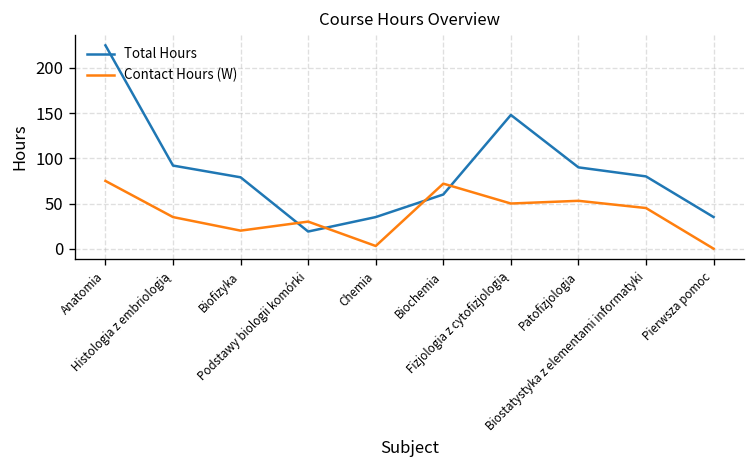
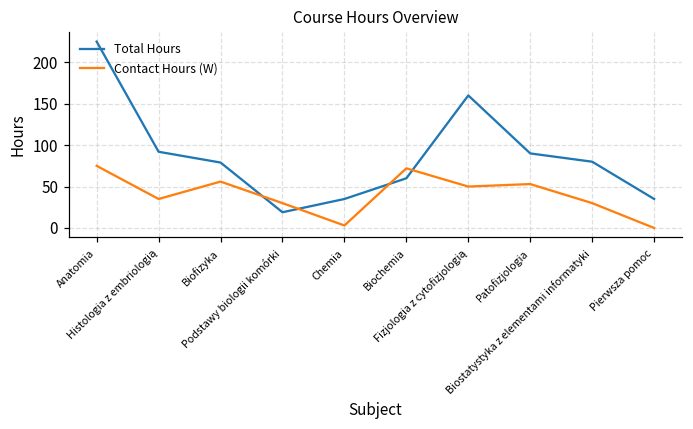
Contact Hours (W), Biofizyka: 20 -> 60
Total Hours, Fizjologia z cytofizjologią: 150 -> 160
Contact Hours (W), Biostatystyka z elementami informatyki: 50 -> 30
